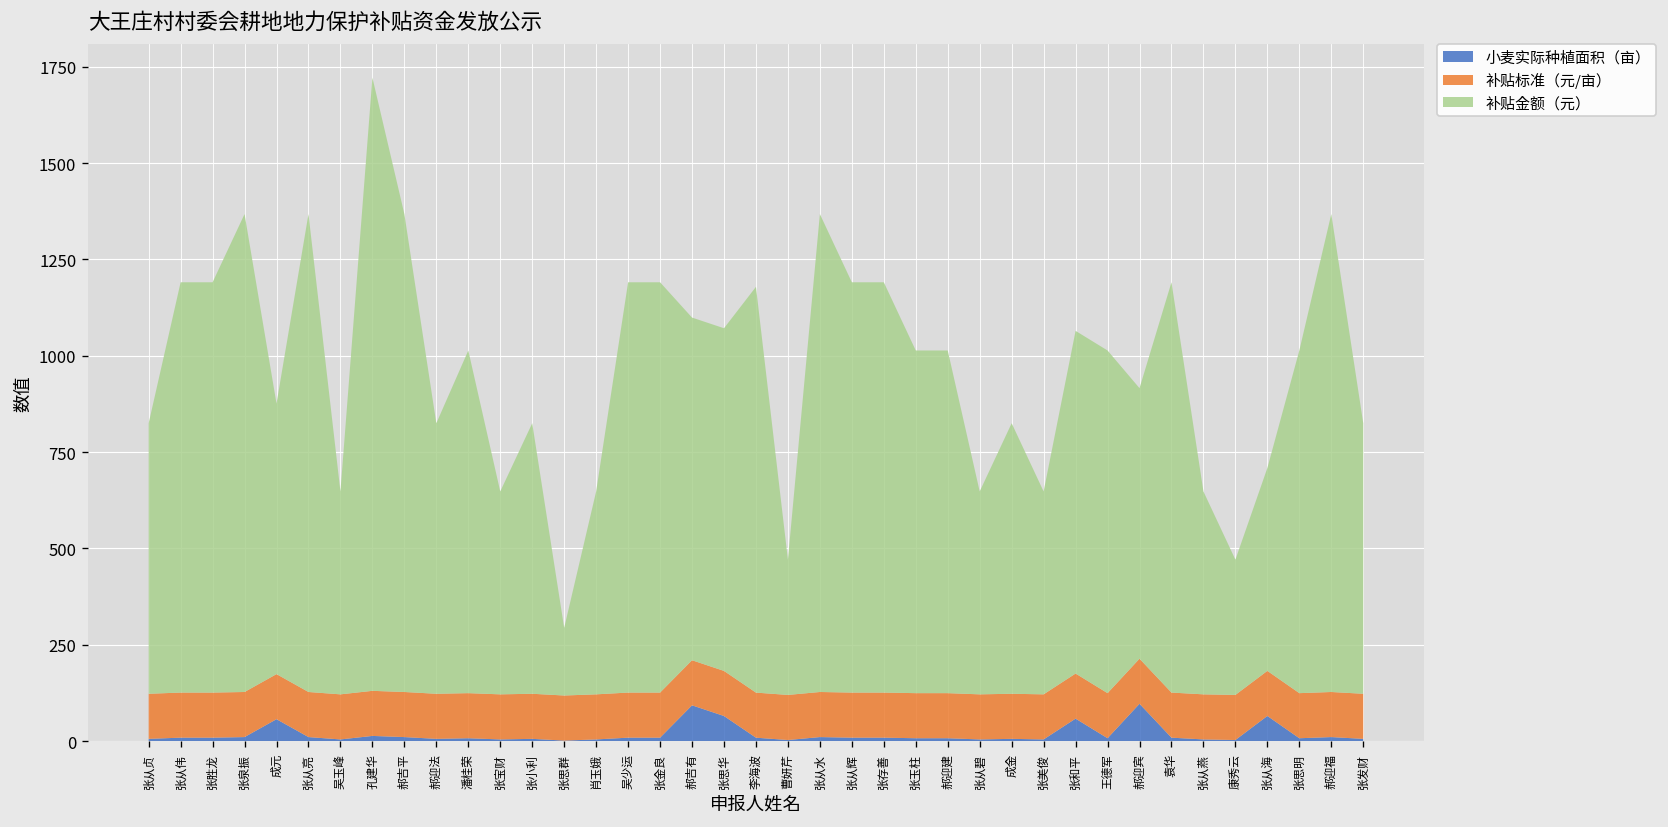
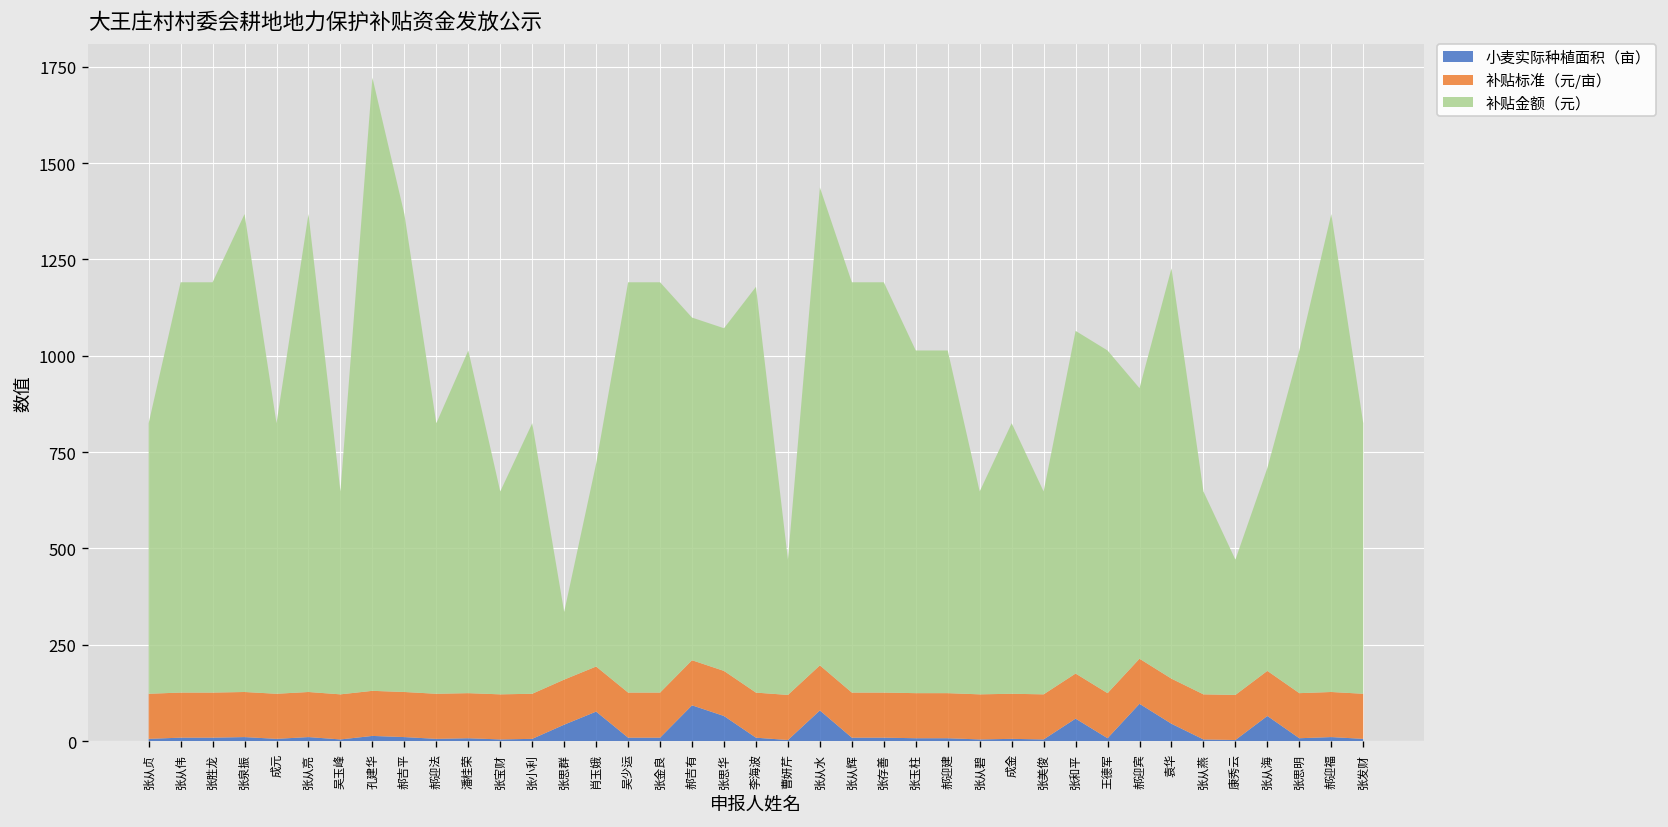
小麦实际种植面积（亩）, 成元: 60 -> 10
小麦实际种植面积（亩）, 张思群: 0 -> 40
小麦实际种植面积（亩）, 肖玉娥: 0 -> 80
小麦实际种植面积（亩）, 张从水: 10 -> 80
小麦实际种植面积（亩）, 袁华: 10 -> 50
